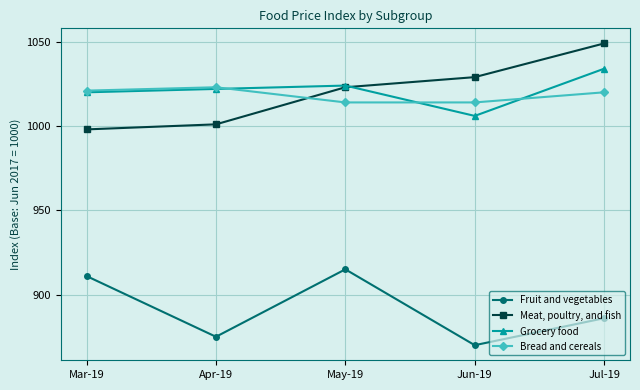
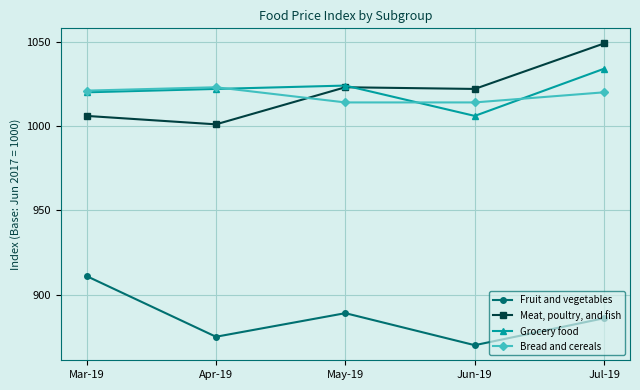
Meat, poultry, and fish, Mar-19: 998 -> 1006
Fruit and vegetables, May-19: 915 -> 889
Meat, poultry, and fish, Jun-19: 1029 -> 1022
